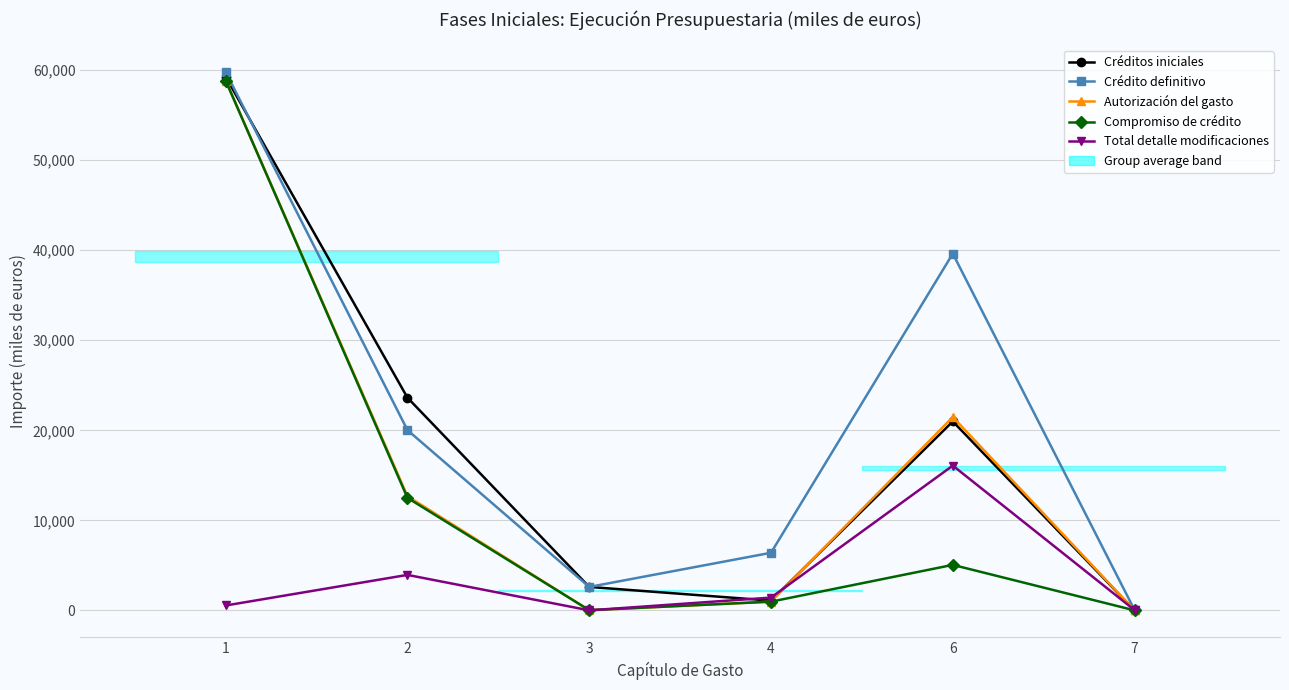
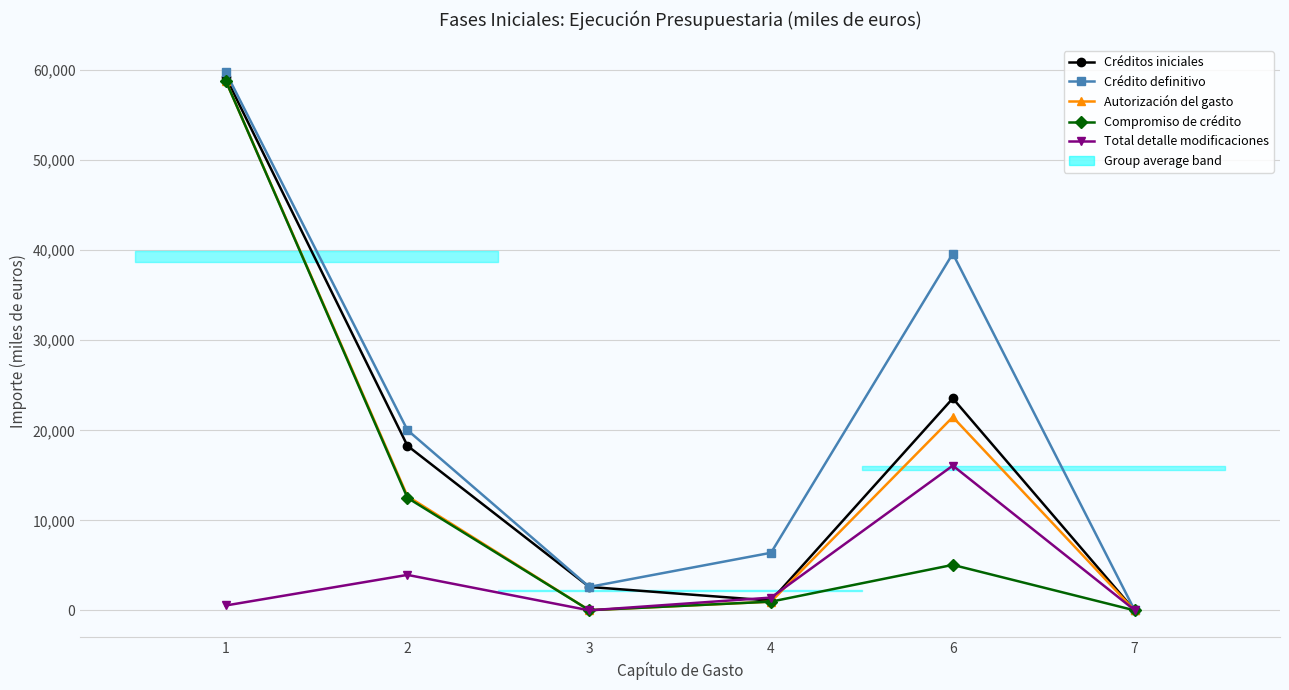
Créditos iniciales, 2: 24,000 -> 18,000
Créditos iniciales, 6: 21,000 -> 24,000
